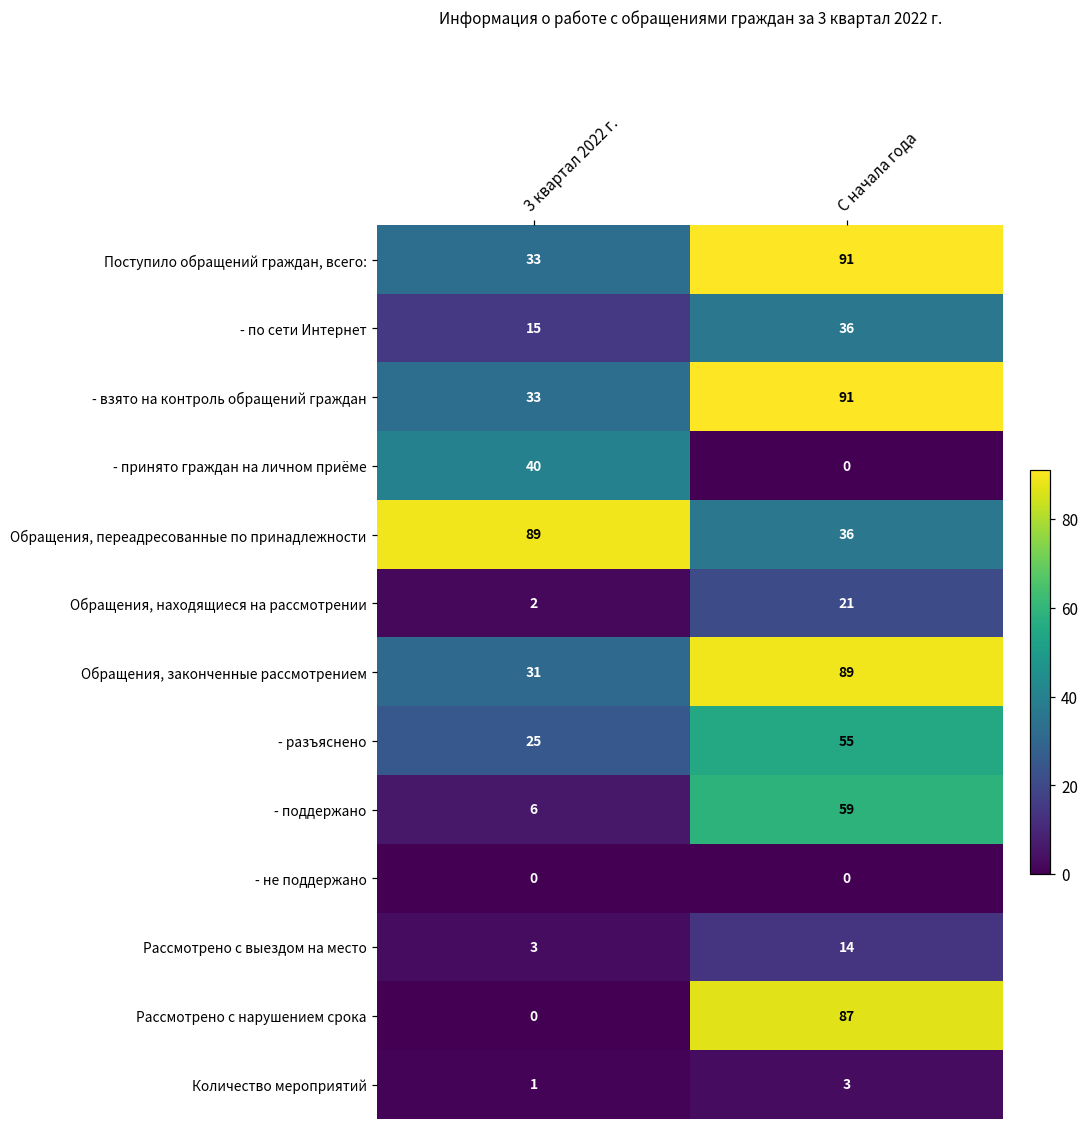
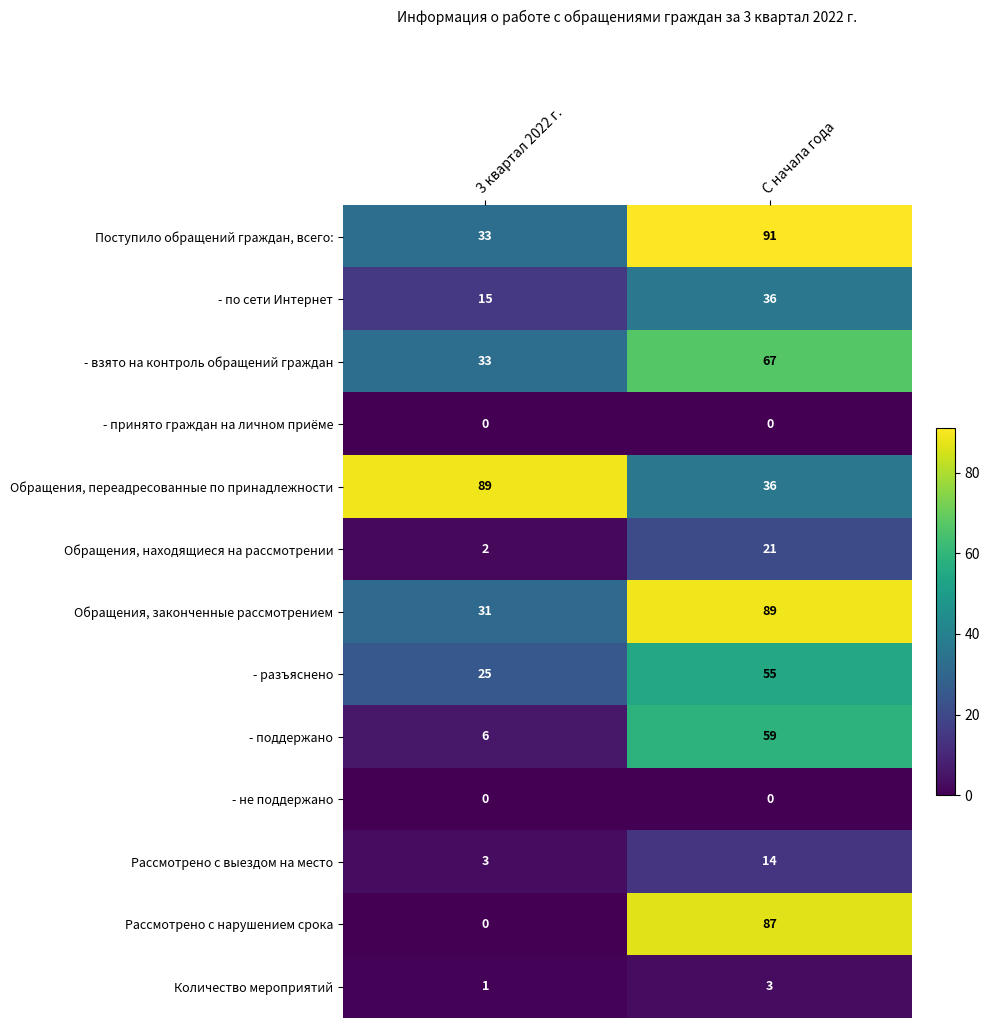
- взято на контроль обращений граждан, С начала года: 91 -> 67
- принято граждан на личном приёме, 3 квартал 2022 г.: 40 -> 0
